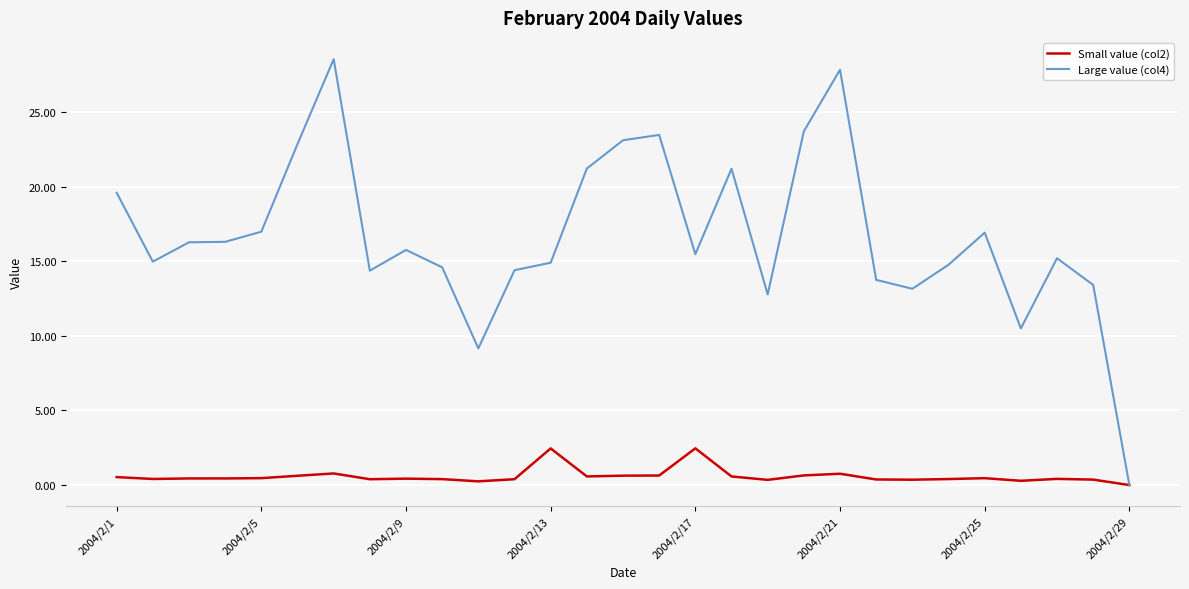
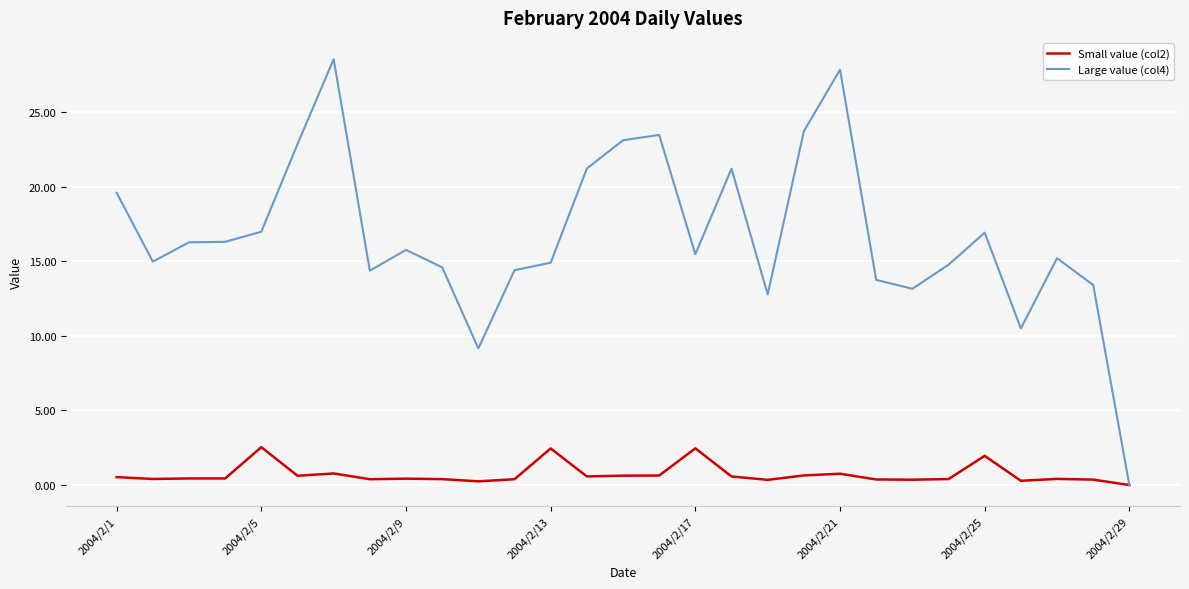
Small value (col2), 2004/2/5: 0.5 -> 2.5
Small value (col2), 2004/2/25: 0.5 -> 2.0
